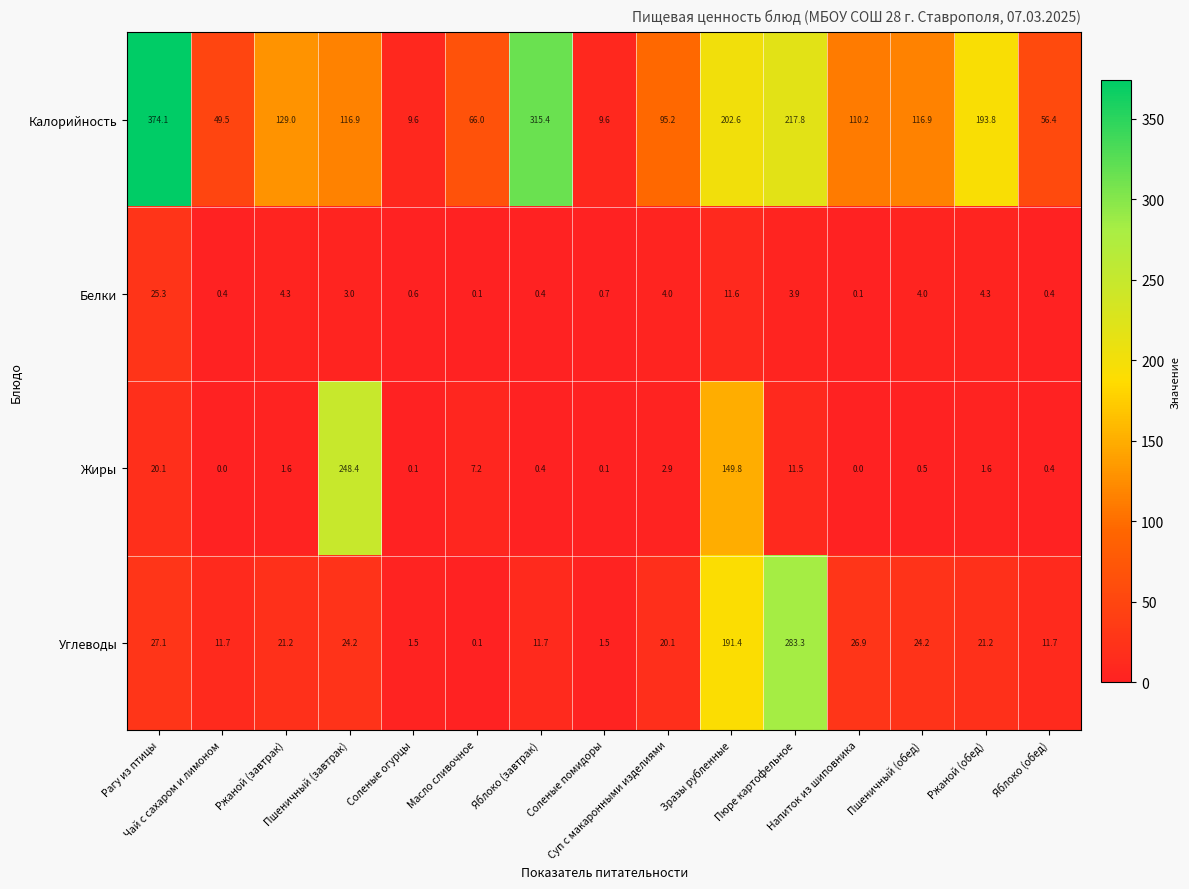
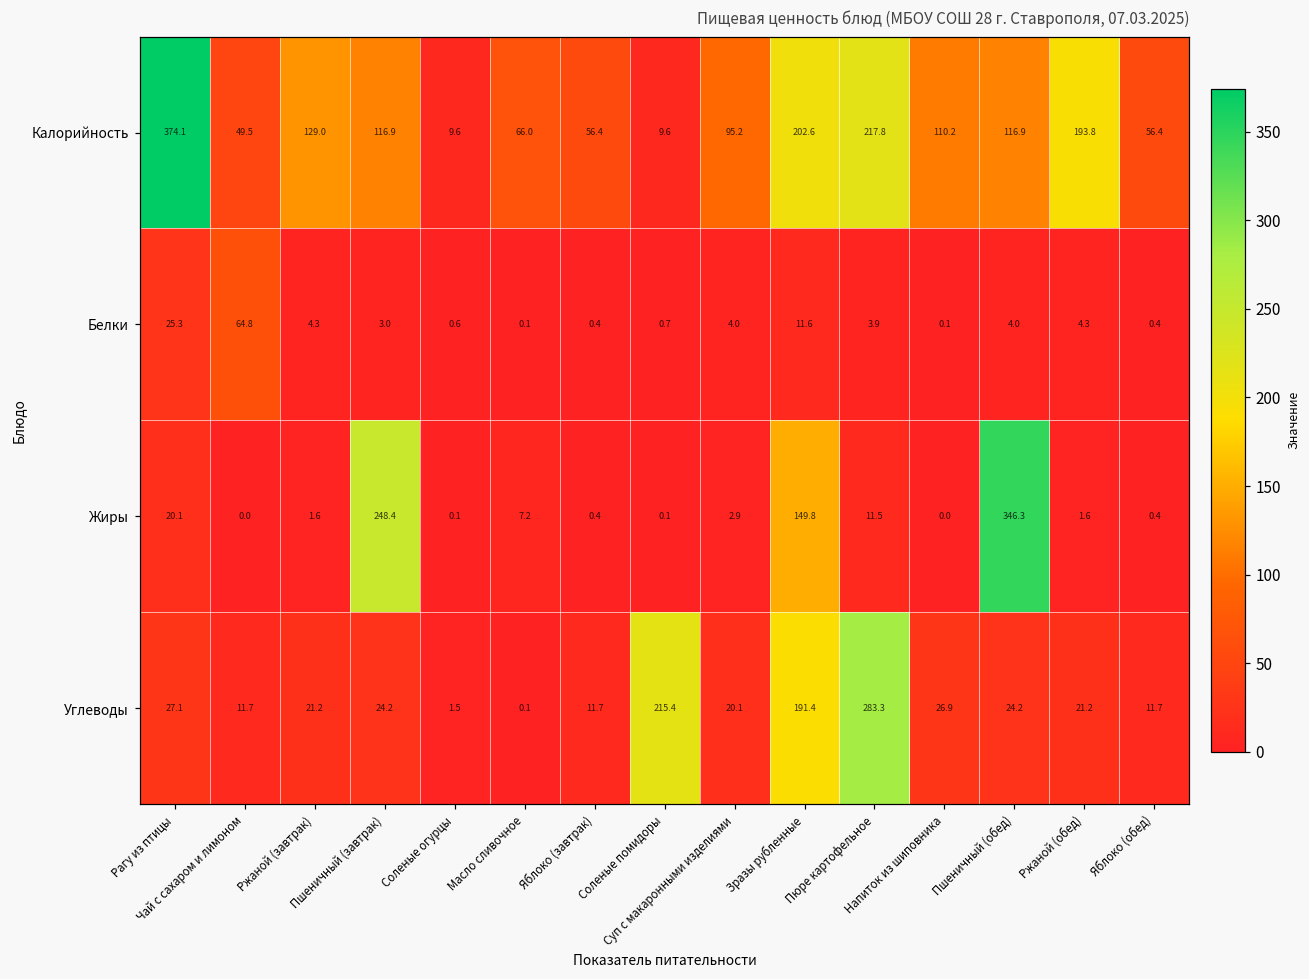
Калорийность, Яблоко (завтрак): 315.4 -> 56.4
Белки, Чай с сахаром и лимоном: 0.4 -> 64.8
Жиры, Пшеничный (обед): 0.5 -> 346.3
Углеводы, Соленые помидоры: 1.5 -> 215.4
